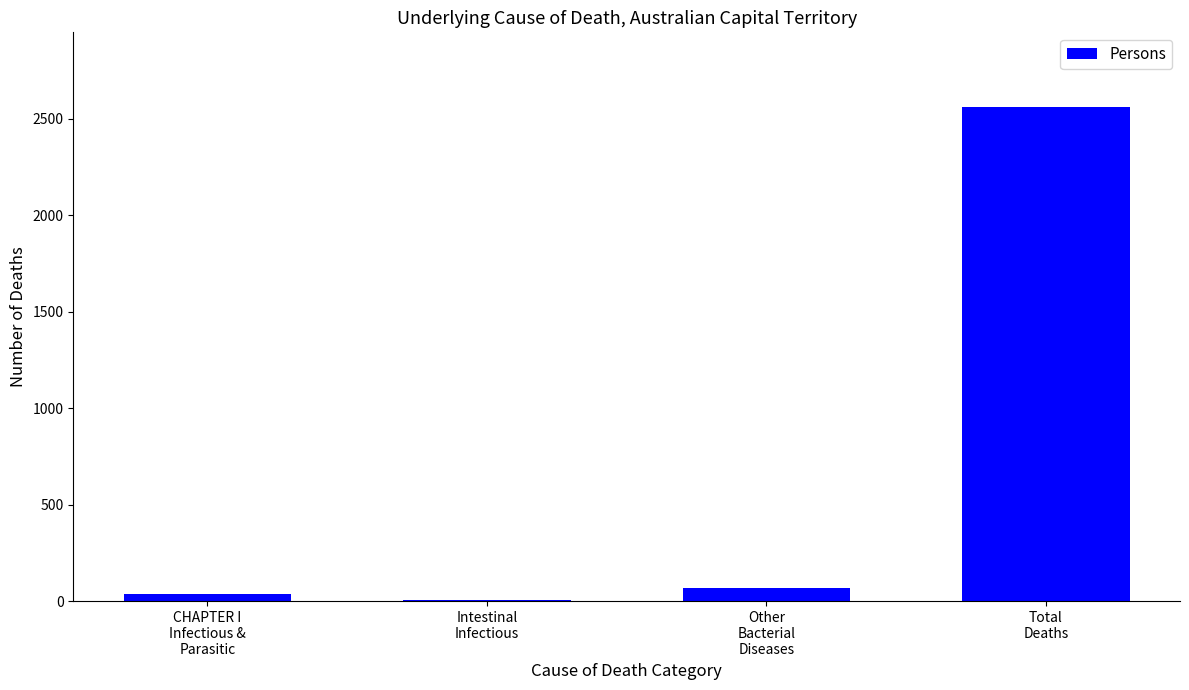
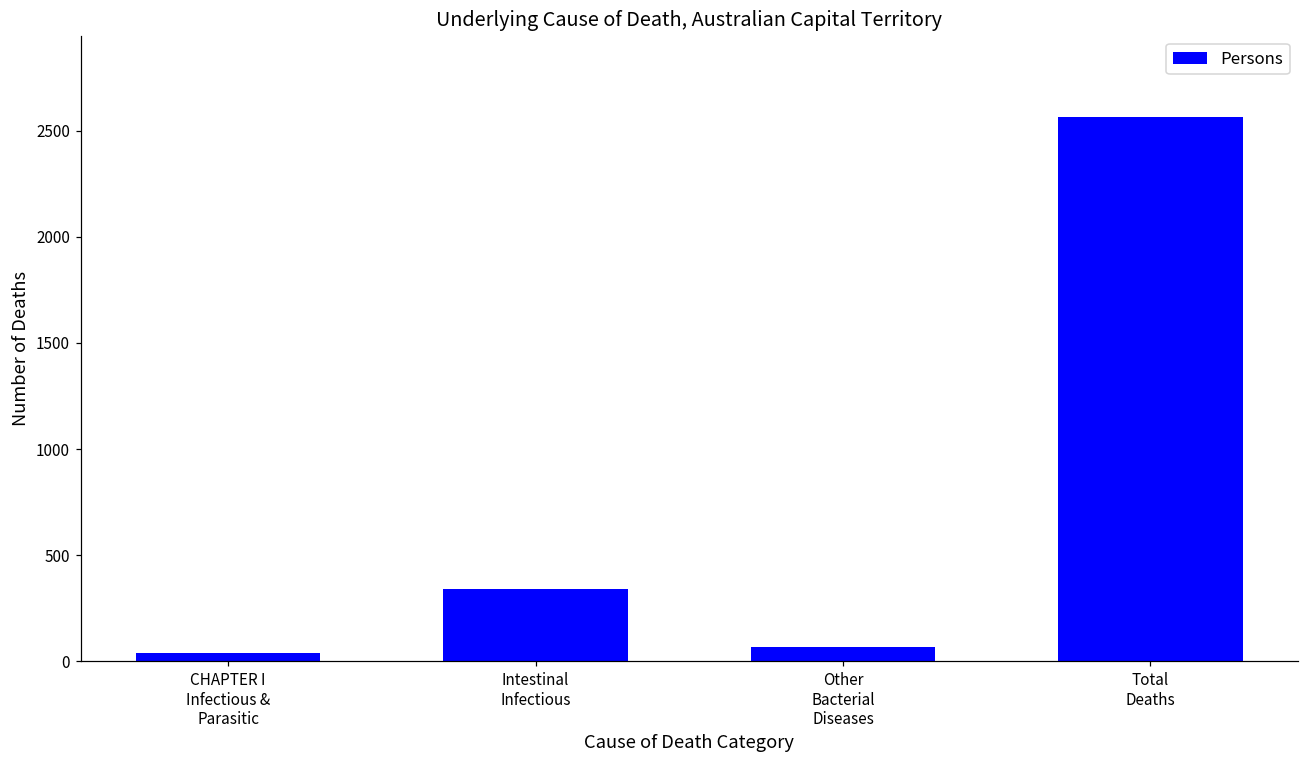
Intestinal Infectious: 10 -> 340
